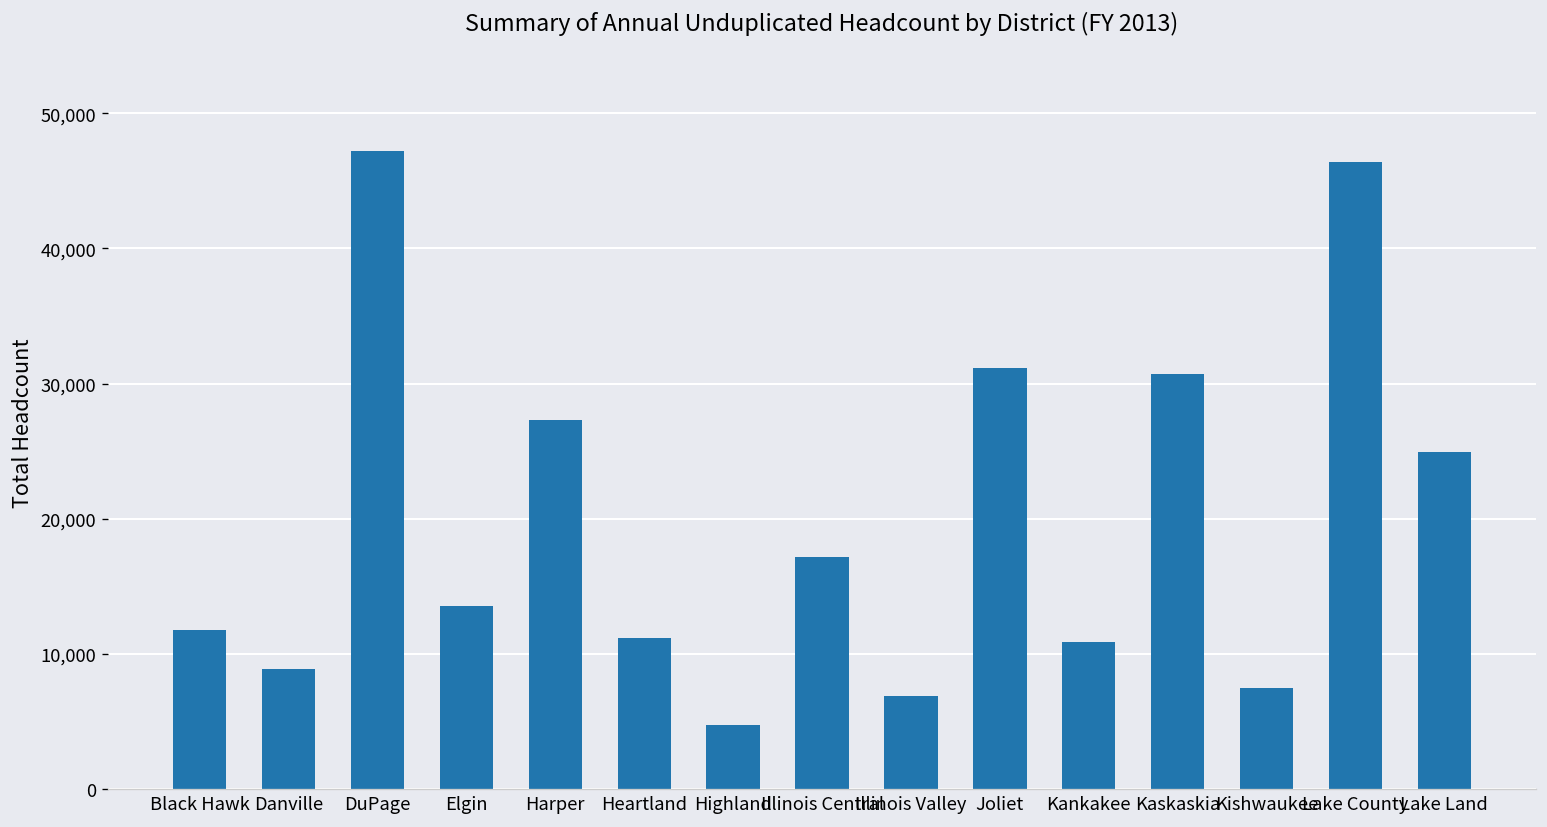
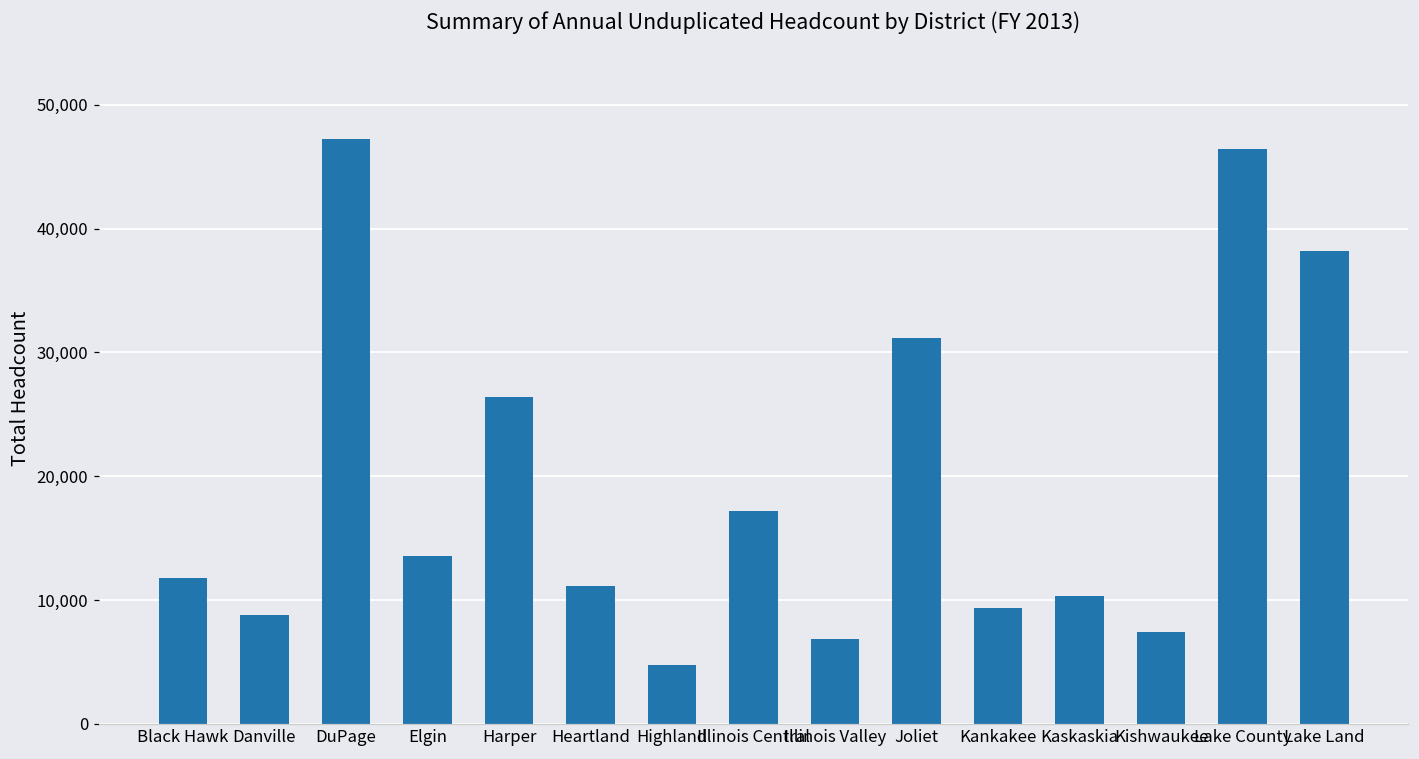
Harper: 27,300 -> 26,400
Kankakee: 10,800 -> 9,400
Kaskaskia: 30,700 -> 10,300
Lake Land: 24,900 -> 38,200
